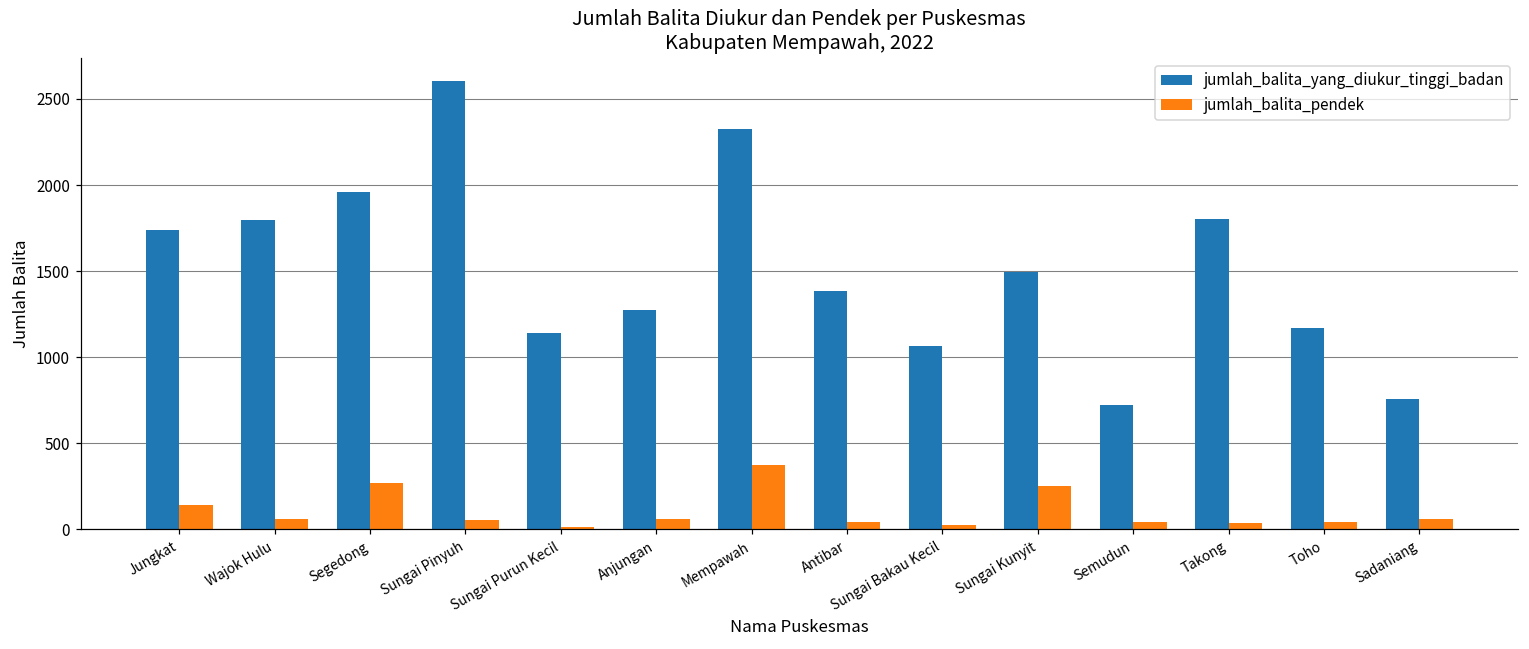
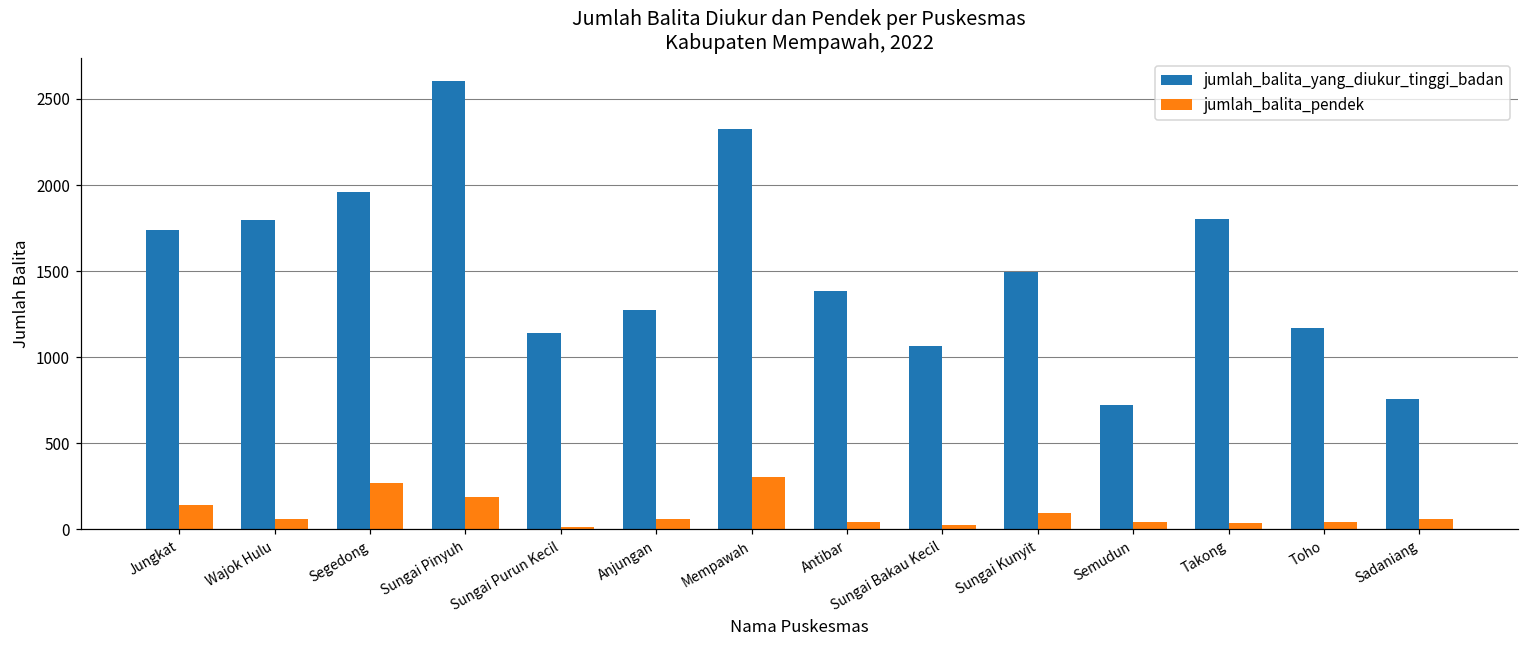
jumlah_balita_pendek, Sungai Pinyuh: 60 -> 190
jumlah_balita_pendek, Mempawah: 380 -> 310
jumlah_balita_pendek, Sungai Kunyit: 250 -> 100
